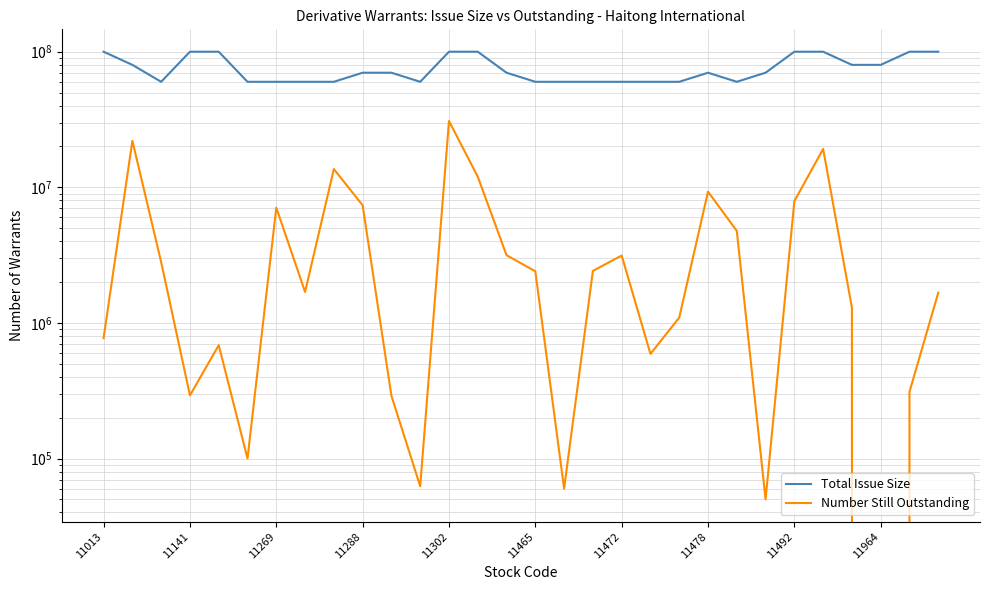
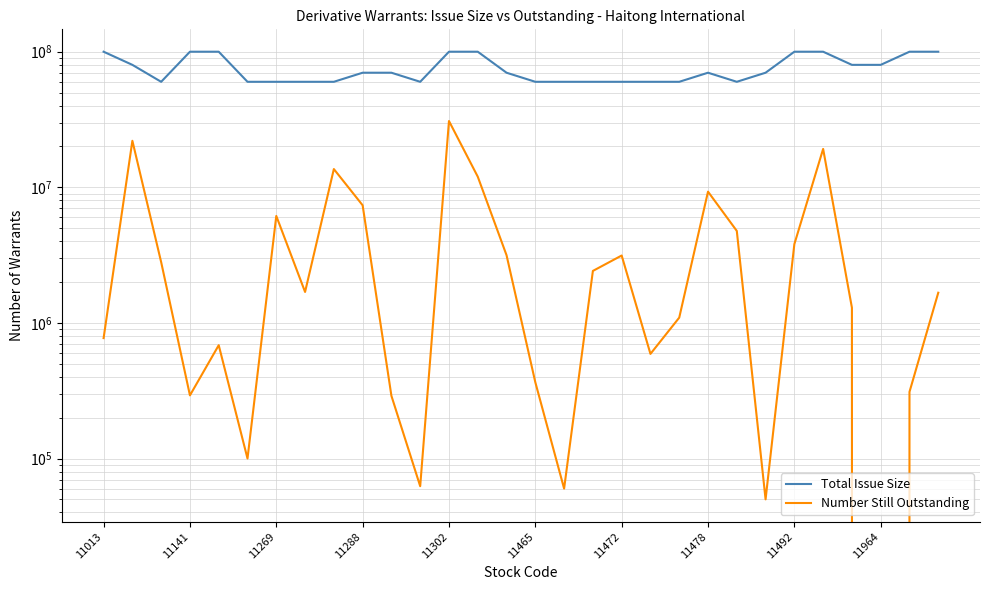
Number Still Outstanding, 11269: 7000000 -> 6000000
Number Still Outstanding, 11465: 2400000 -> 370000
Number Still Outstanding, 11492: 8000000 -> 3800000
